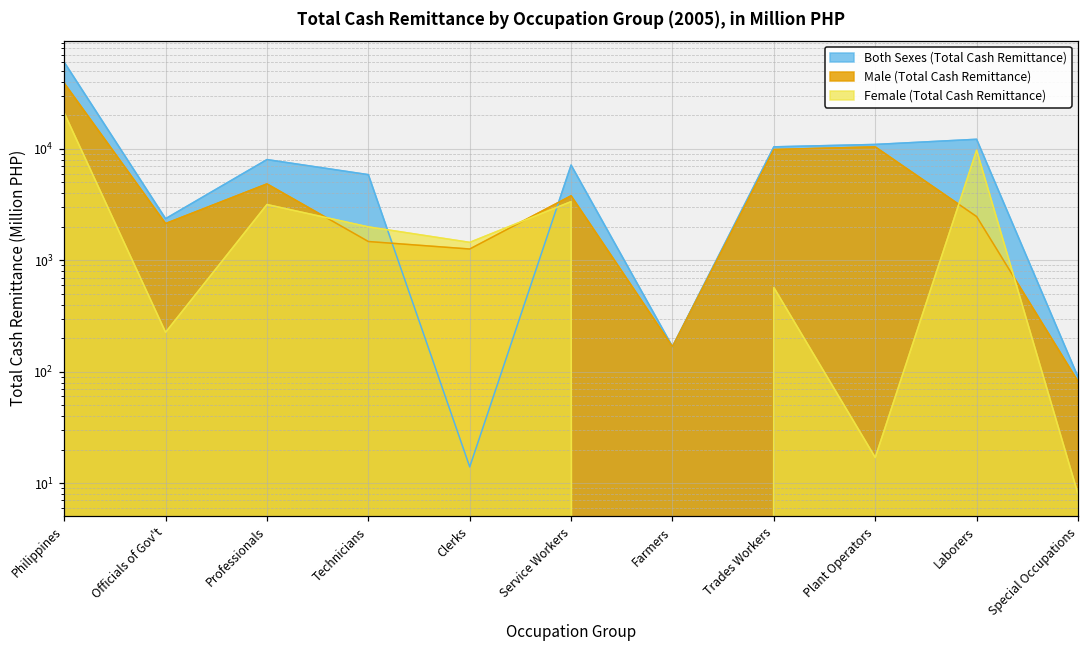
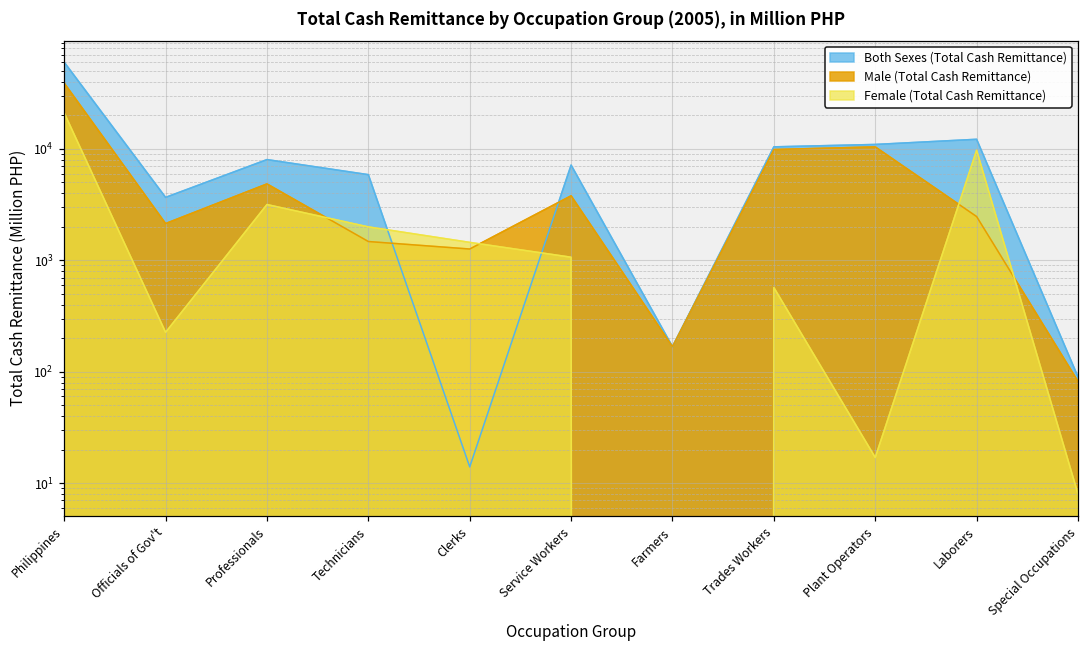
Both Sexes (Total Cash Remittance), Officials of Gov't: 2400 -> 3700
Female (Total Cash Remittance), Service Workers: 3400 -> 1100
